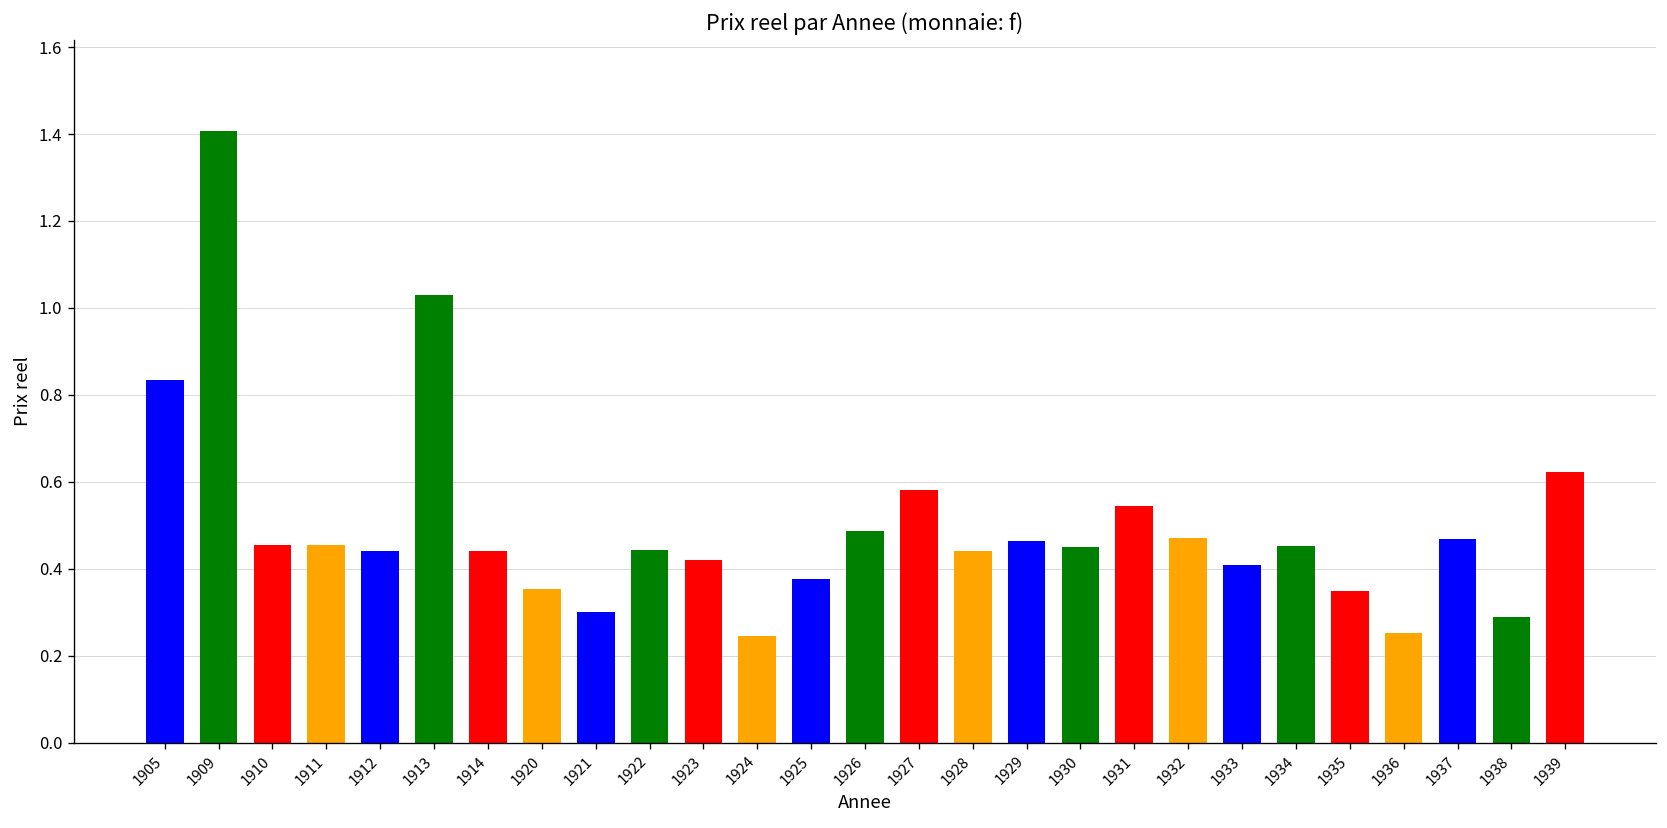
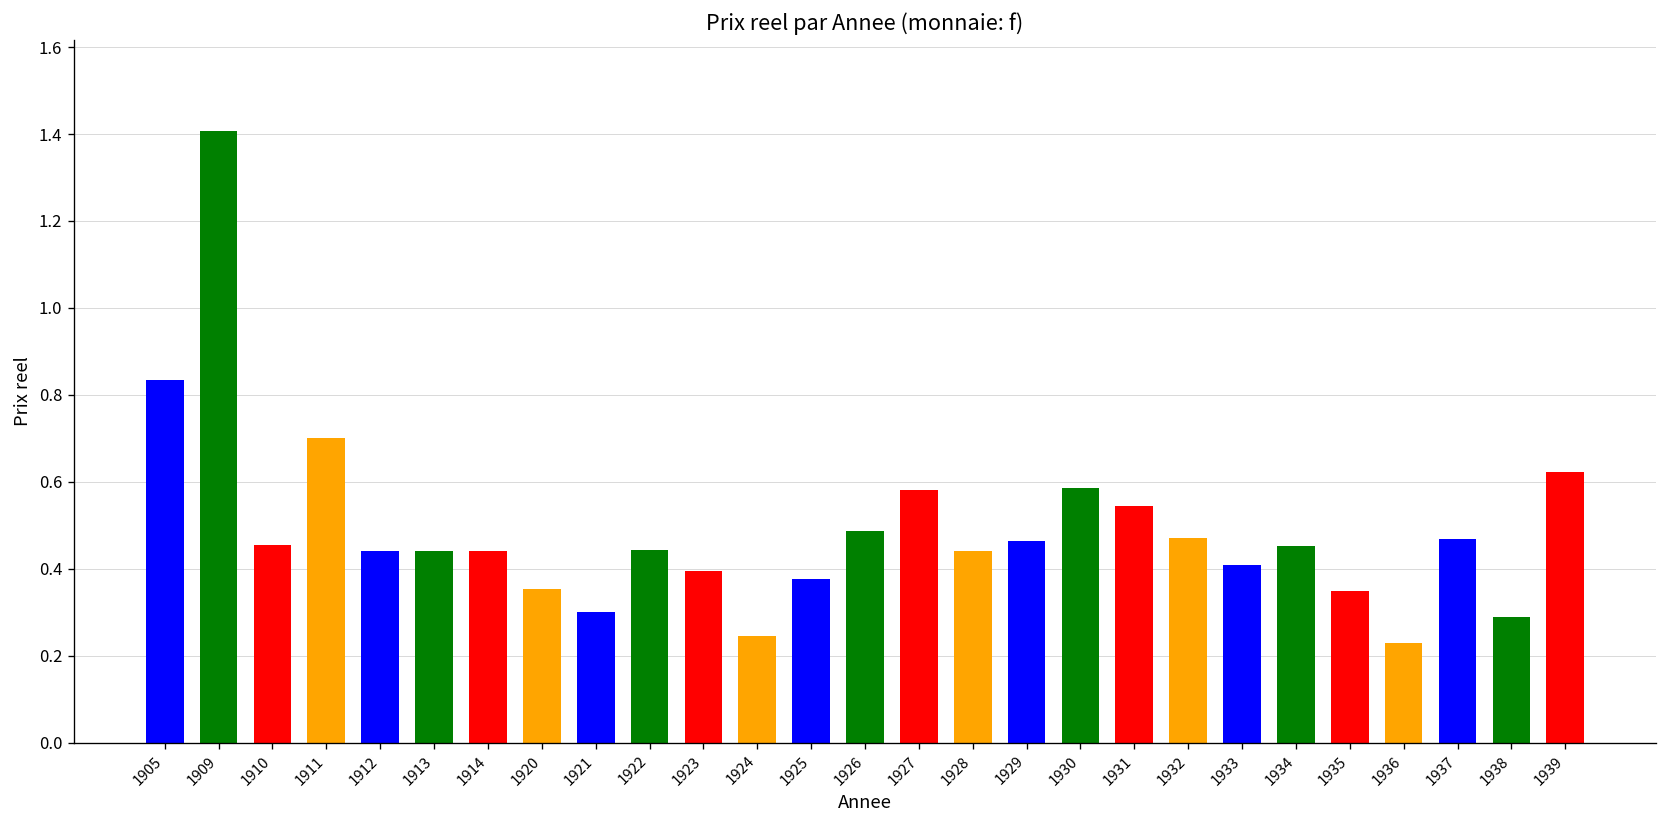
1911: 0.45 -> 0.70
1913: 1.03 -> 0.44
1923: 0.42 -> 0.40
1930: 0.45 -> 0.59
1936: 0.25 -> 0.23
